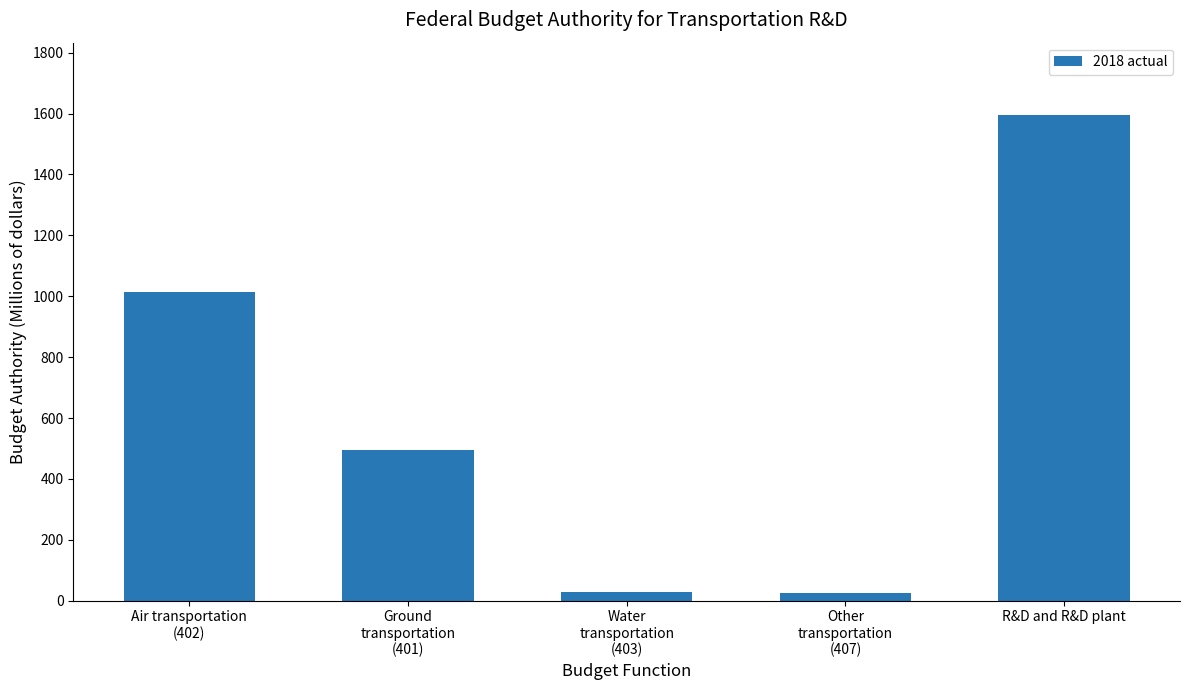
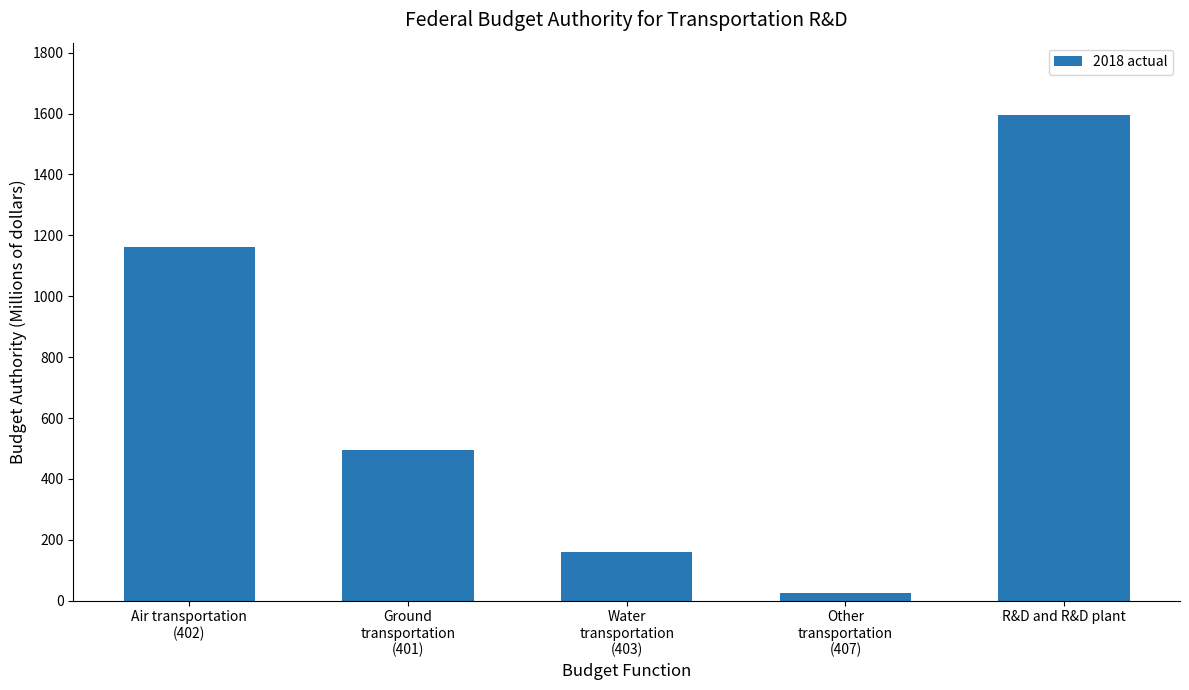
Air transportation (402): 1010 -> 1160
Water transportation (403): 30 -> 160
